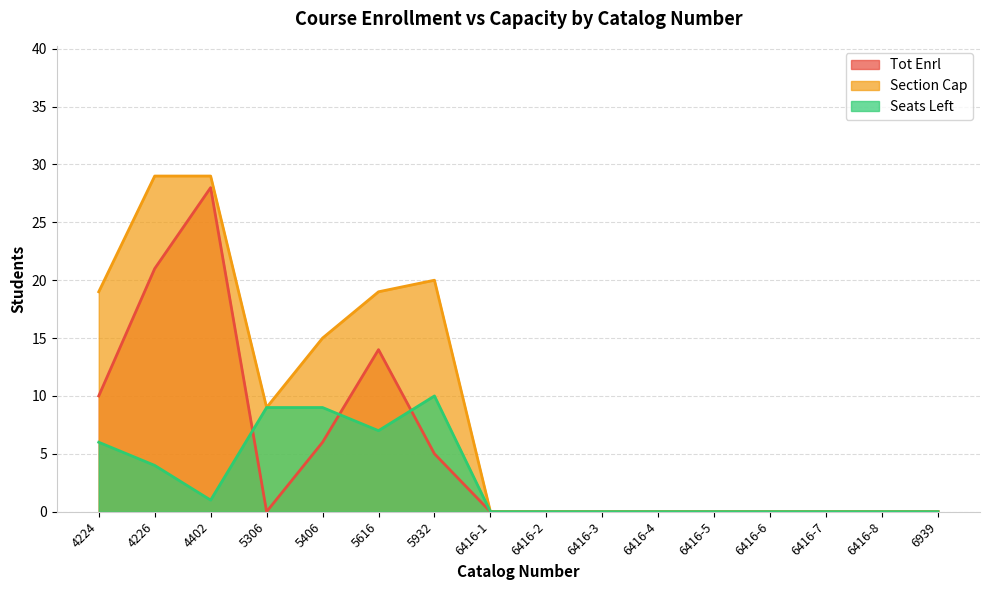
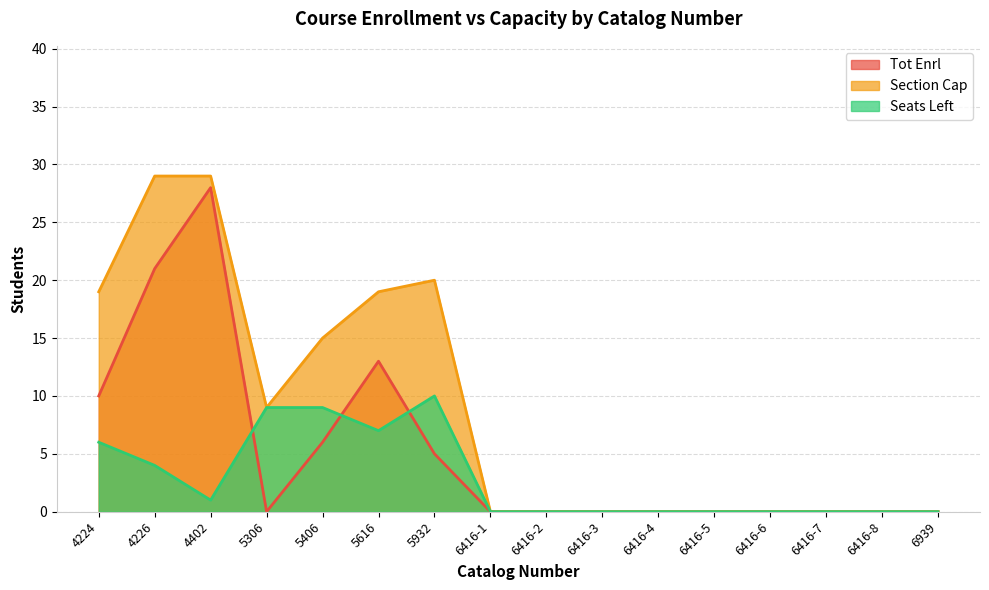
Tot Enrl, 5616: 14 -> 13
